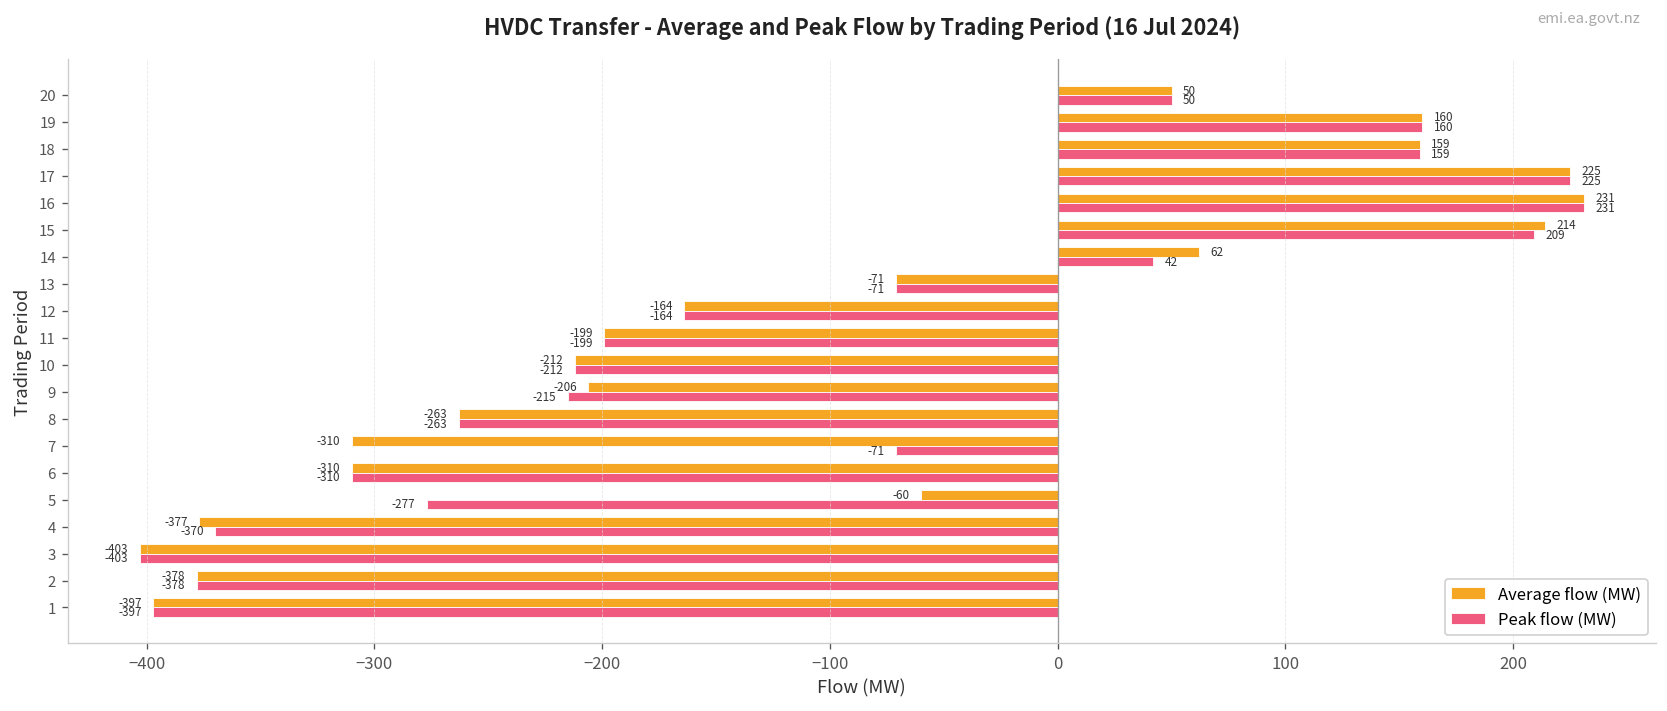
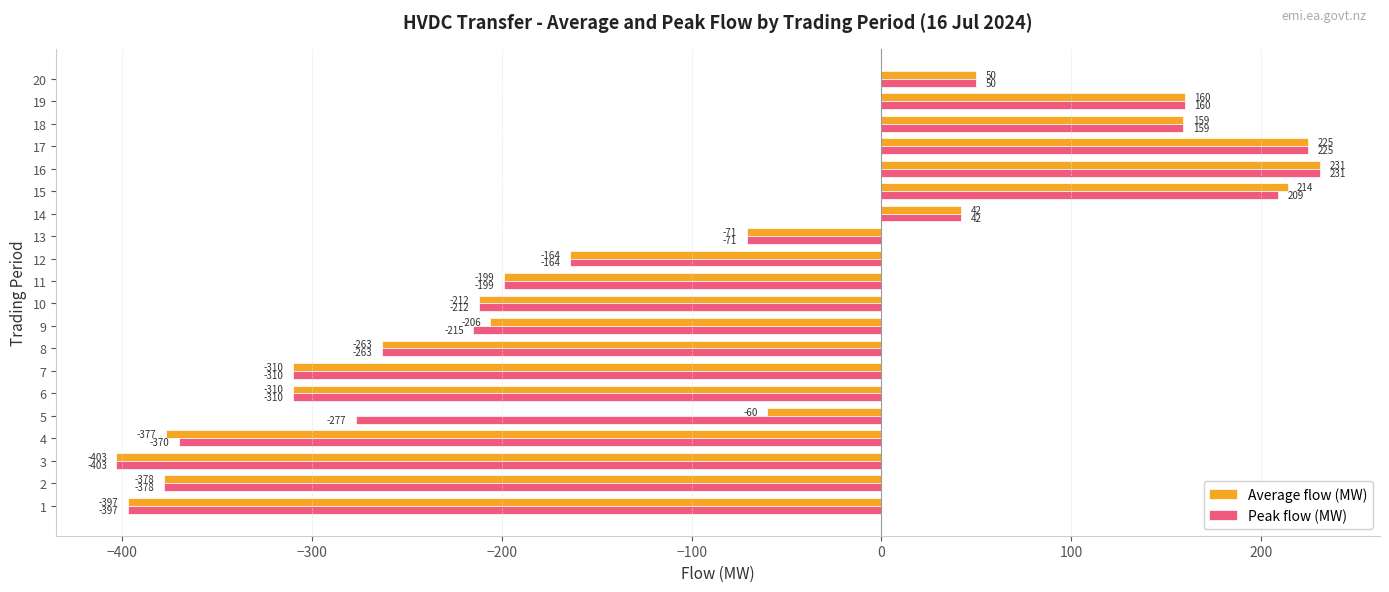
Average flow (MW), 14: 62 -> 42
Peak flow (MW), 7: -71 -> -310
